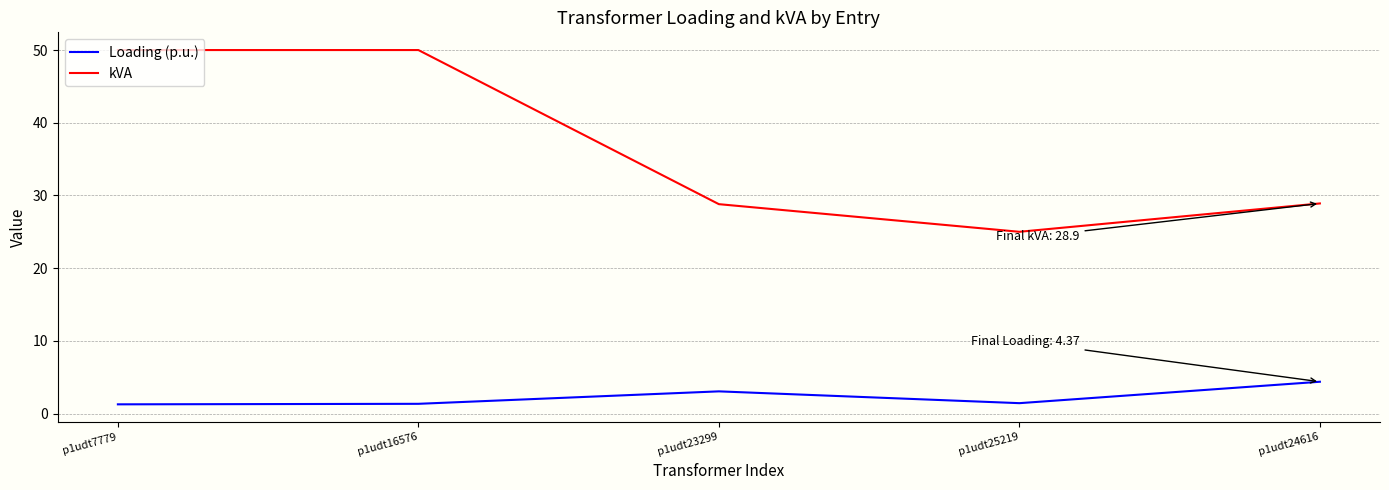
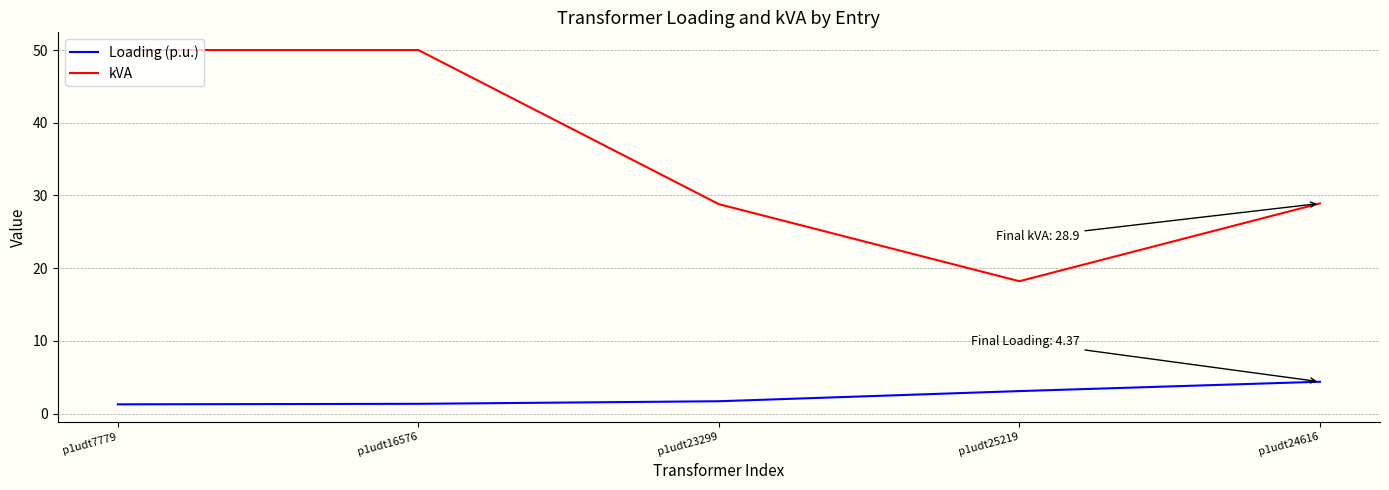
Loading (p.u.), p1udt23299: 3 -> 2
Loading (p.u.), p1udt25219: 1 -> 3
kVA, p1udt25219: 25 -> 18
